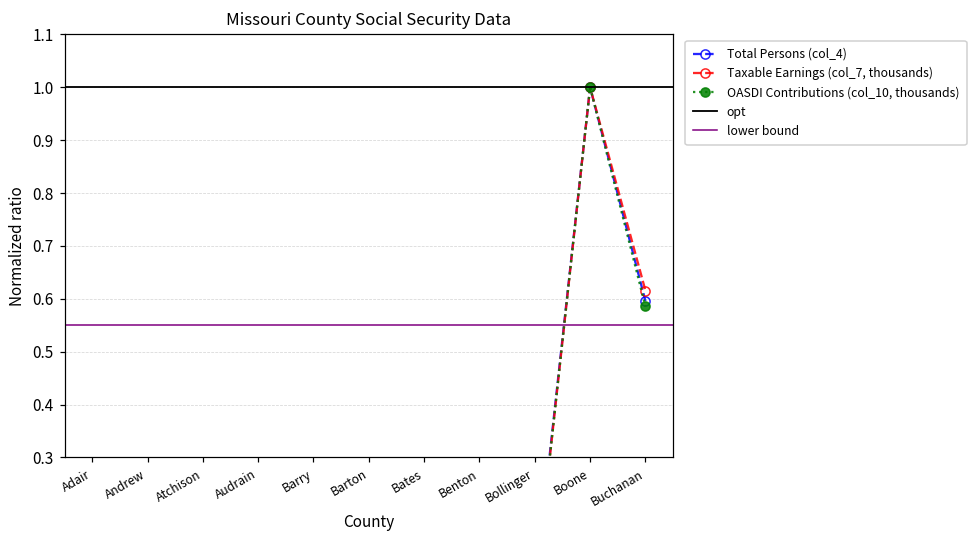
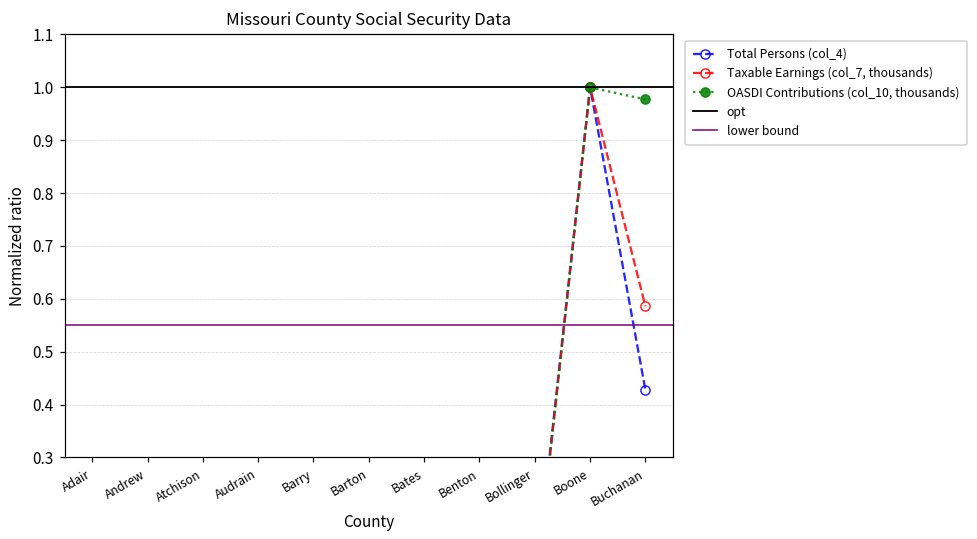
Total Persons (col_4), Buchanan: 0.60 -> 0.43
Taxable Earnings (col_7, thousands), Buchanan: 0.62 -> 0.59
OASDI Contributions (col_10, thousands), Buchanan: 0.59 -> 0.98
